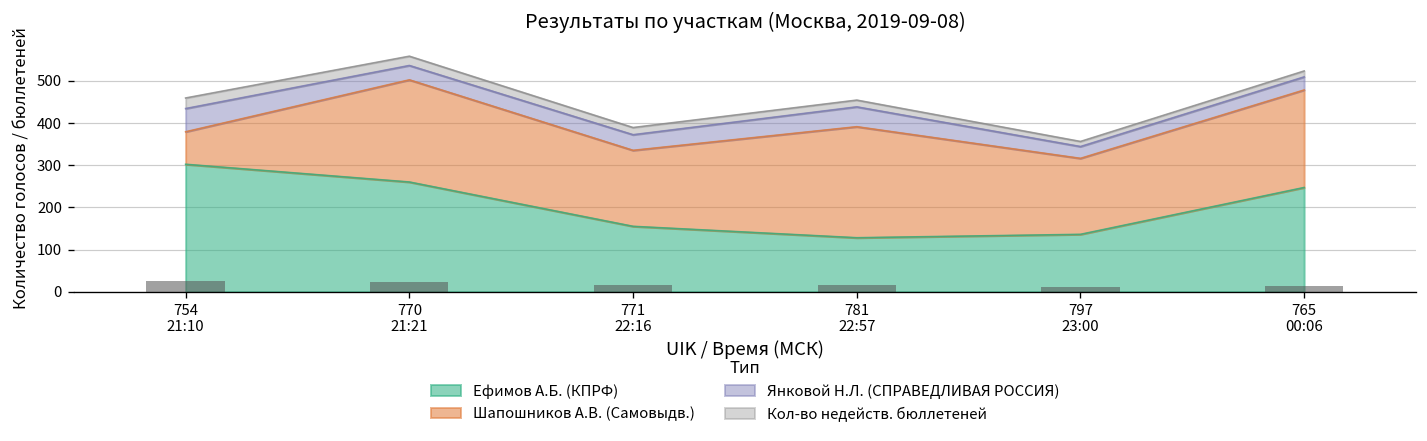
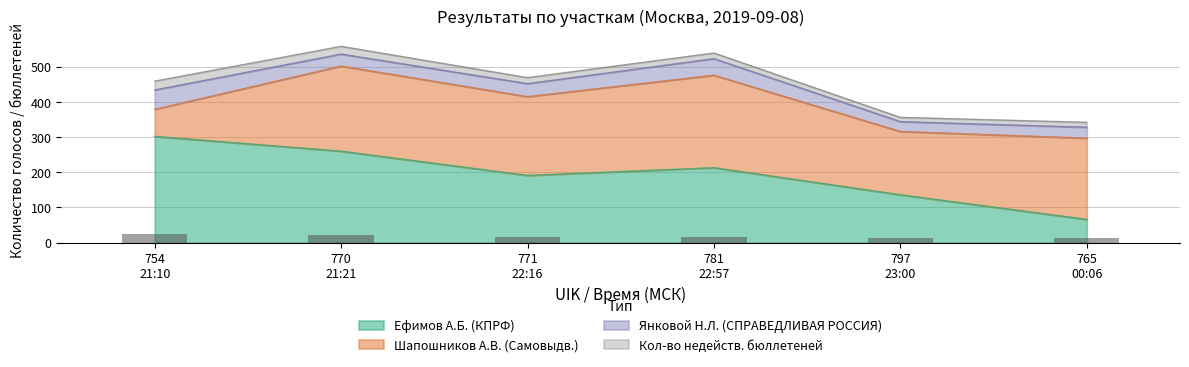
Ефимов А.Б. (КПРФ), 771 22:16: 160 -> 190
Шапошников А.В. (Самовыдв.), 771 22:16: 180 -> 220
Ефимов А.Б. (КПРФ), 781 22:57: 130 -> 210
Ефимов А.Б. (КПРФ), 765 00:06: 250 -> 70
